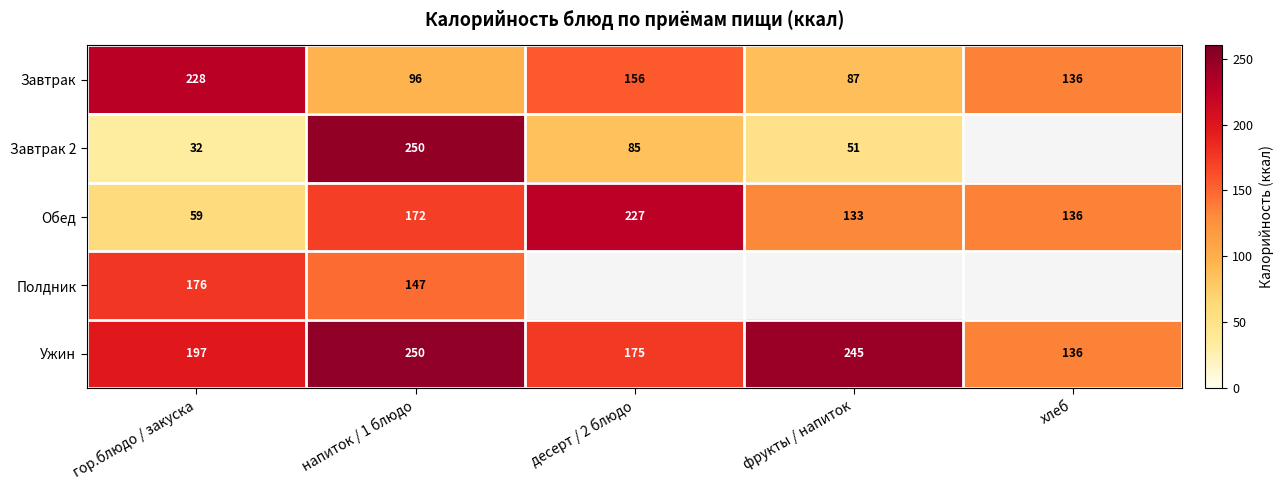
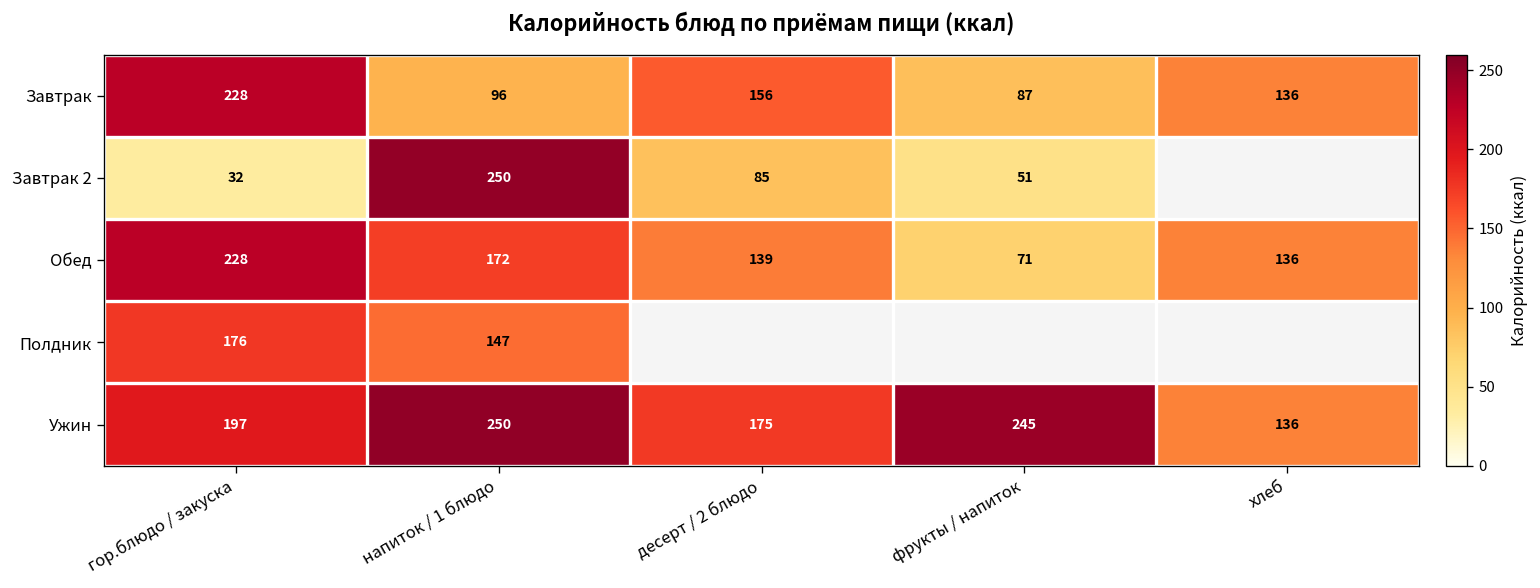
Обед, гор.блюдо / закуска: 59 -> 228
Обед, десерт / 2 блюдо: 227 -> 139
Обед, фрукты / напиток: 133 -> 71
